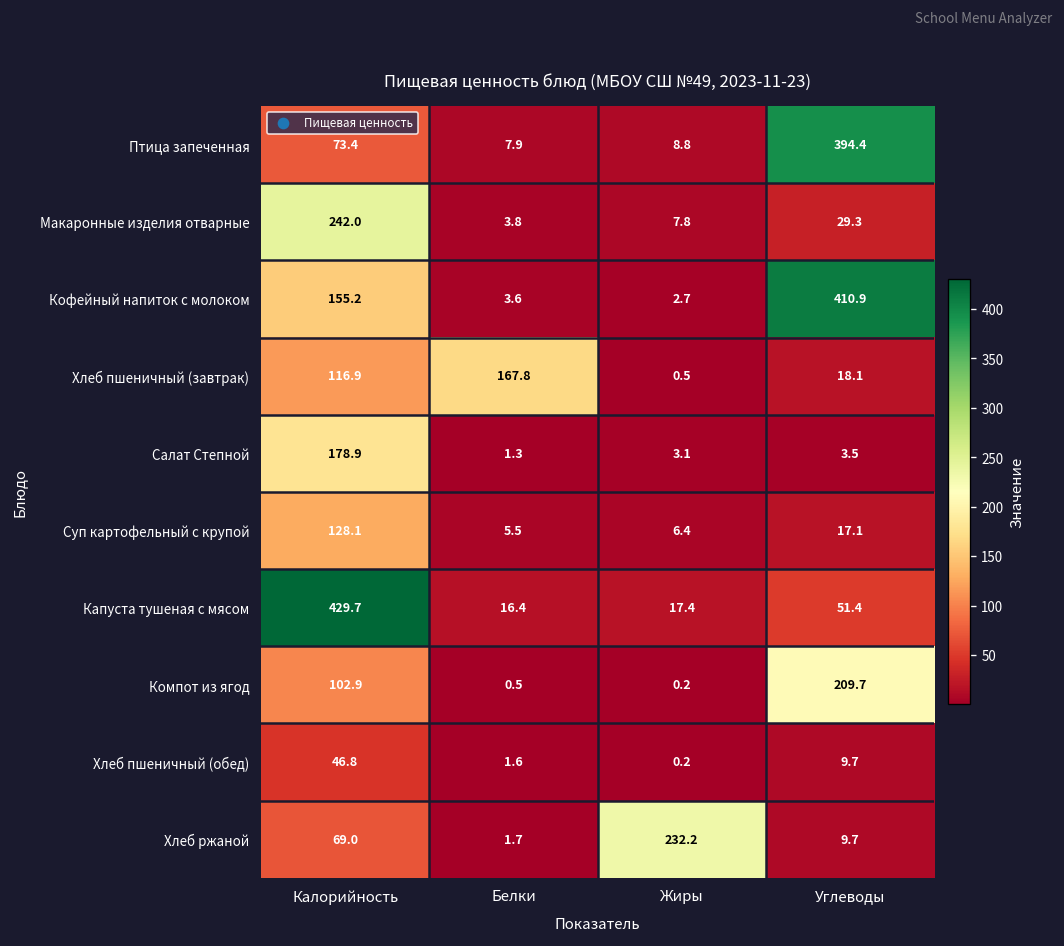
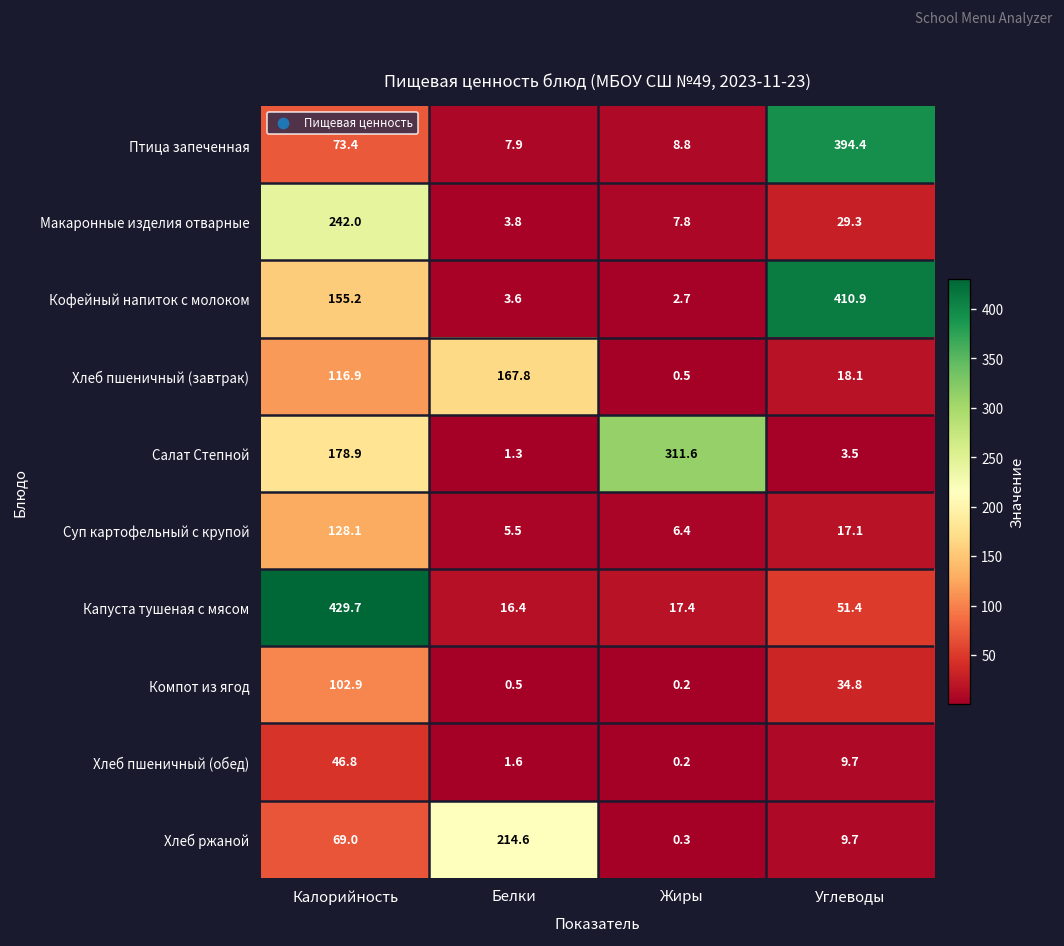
Салат Степной, Жиры: 3.1 -> 311.6
Компот из ягод, Углеводы: 209.7 -> 34.8
Хлеб ржаной, Белки: 1.7 -> 214.6
Хлеб ржаной, Жиры: 232.2 -> 0.3
